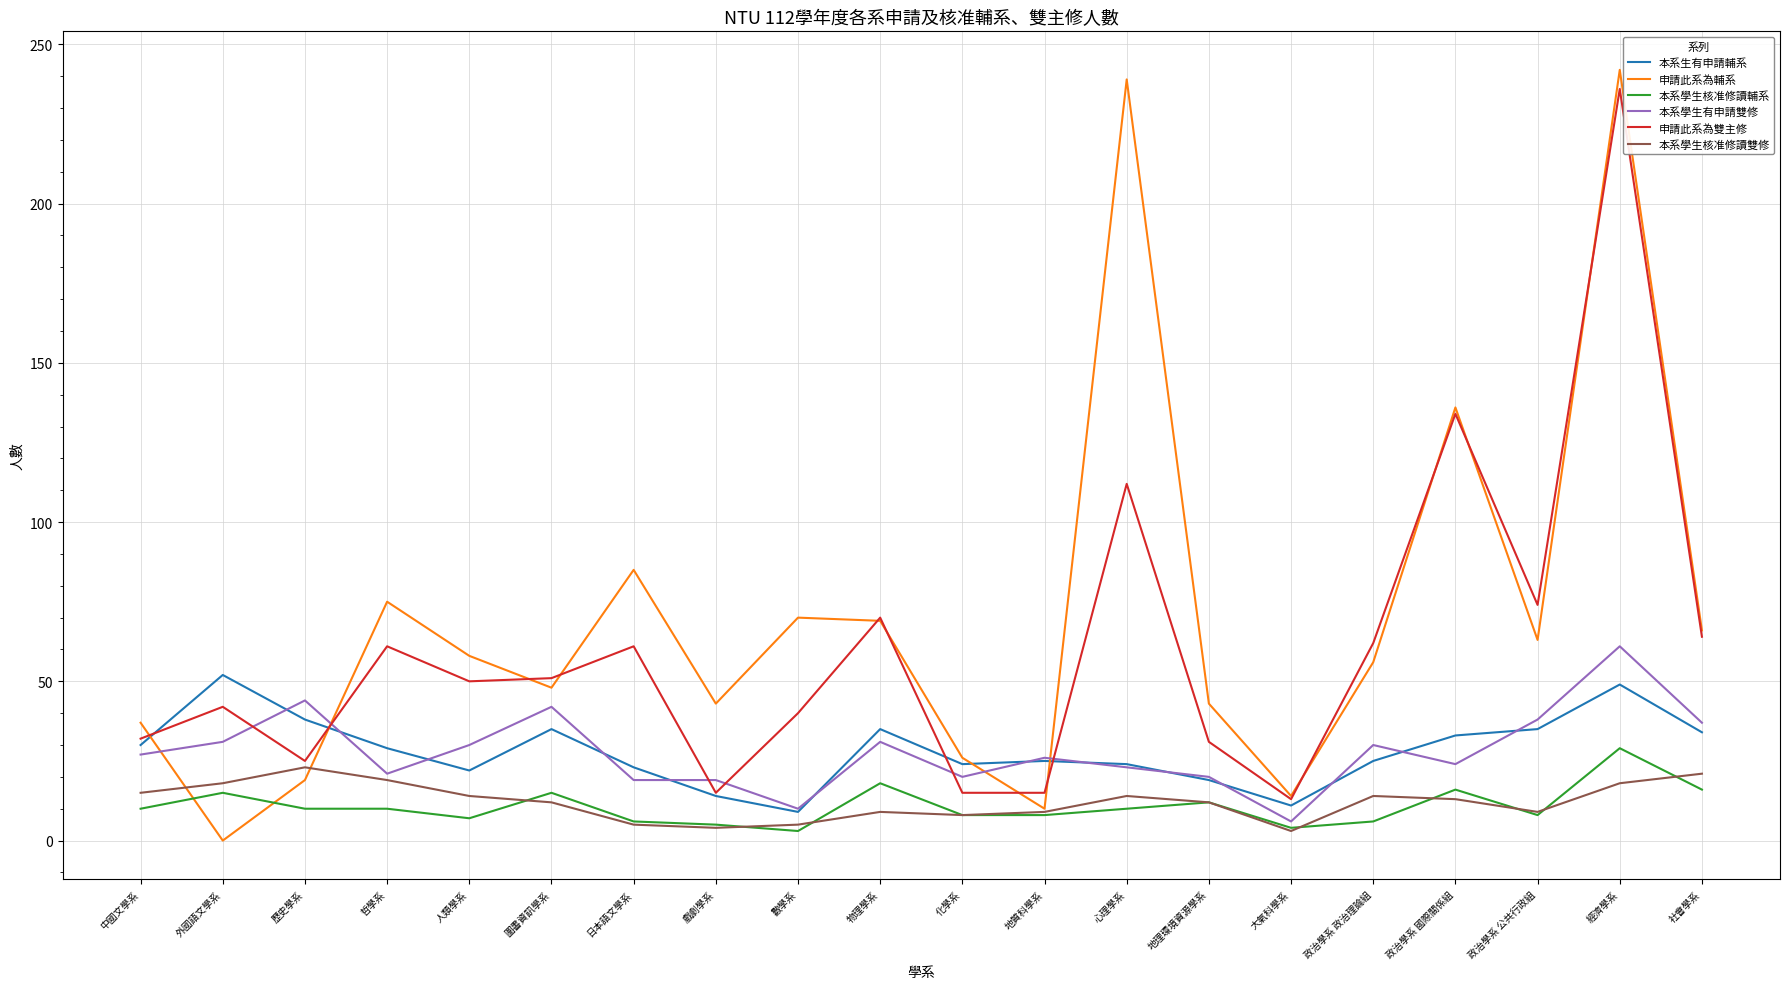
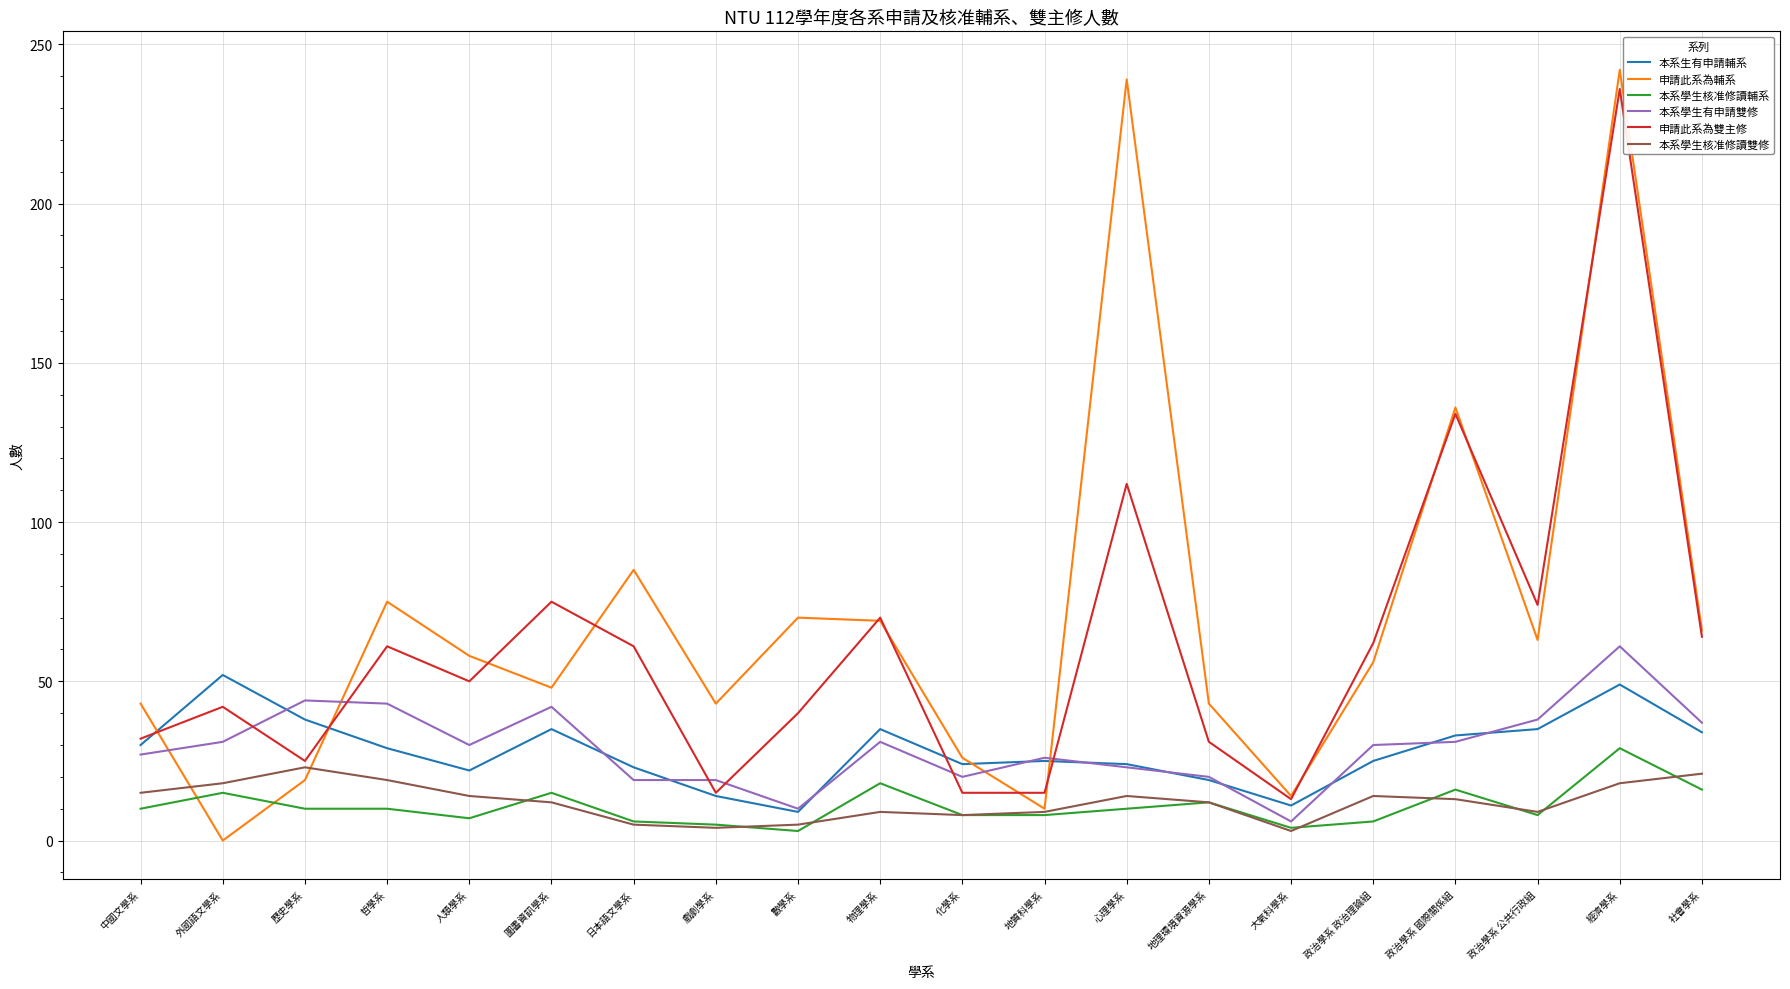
申請此系為輔系, 中國文學系: 37 -> 43
本系學生有申請雙修, 哲學系: 21 -> 43
申請此系為雙主修, 圖書資訊學系: 51 -> 75
本系學生有申請雙修, 政治學系 國際關係組: 24 -> 31
